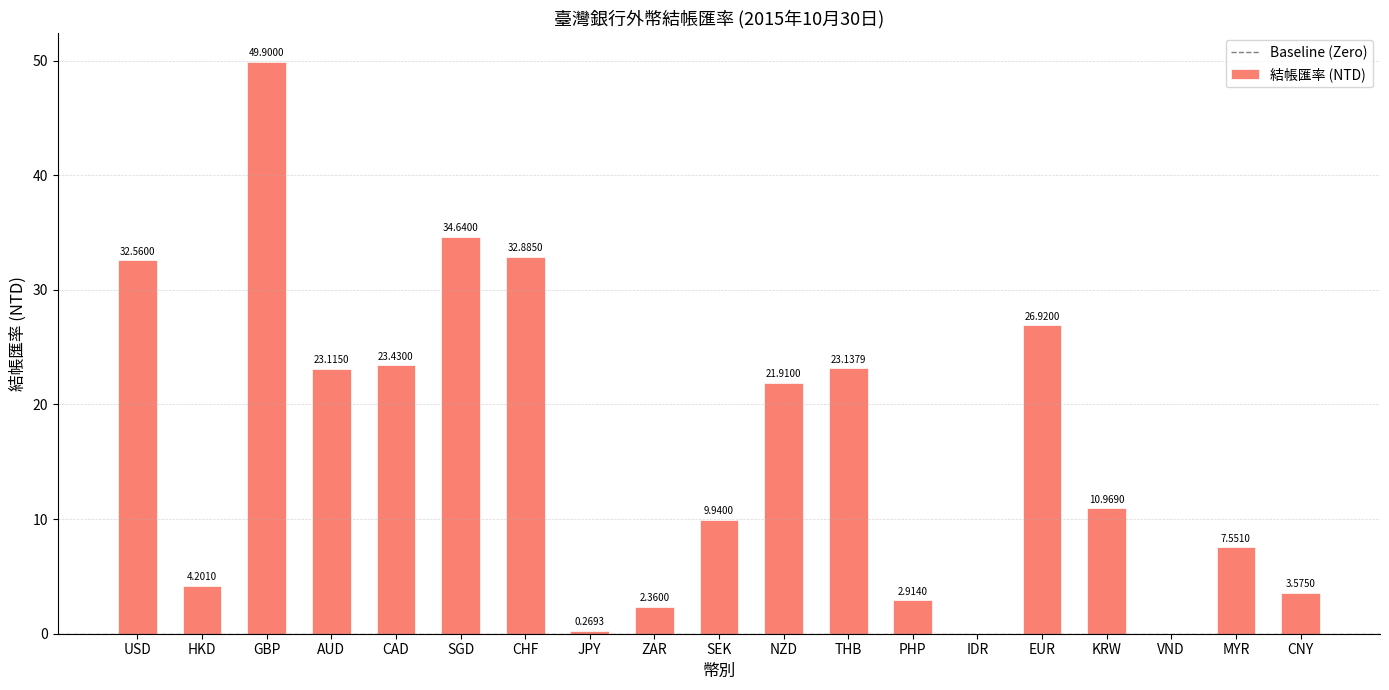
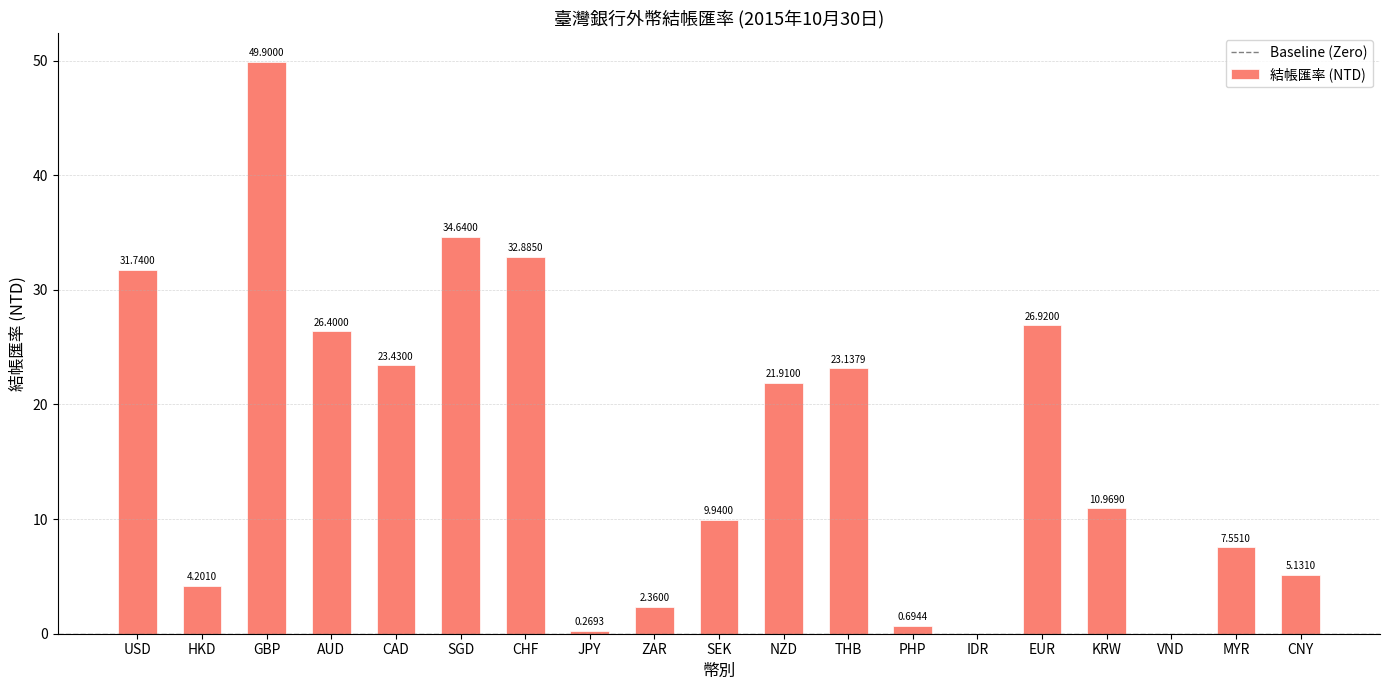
USD: 32.5600 -> 31.7400
AUD: 23.1150 -> 26.4000
PHP: 2.9140 -> 0.6944
CNY: 3.5750 -> 5.1310
